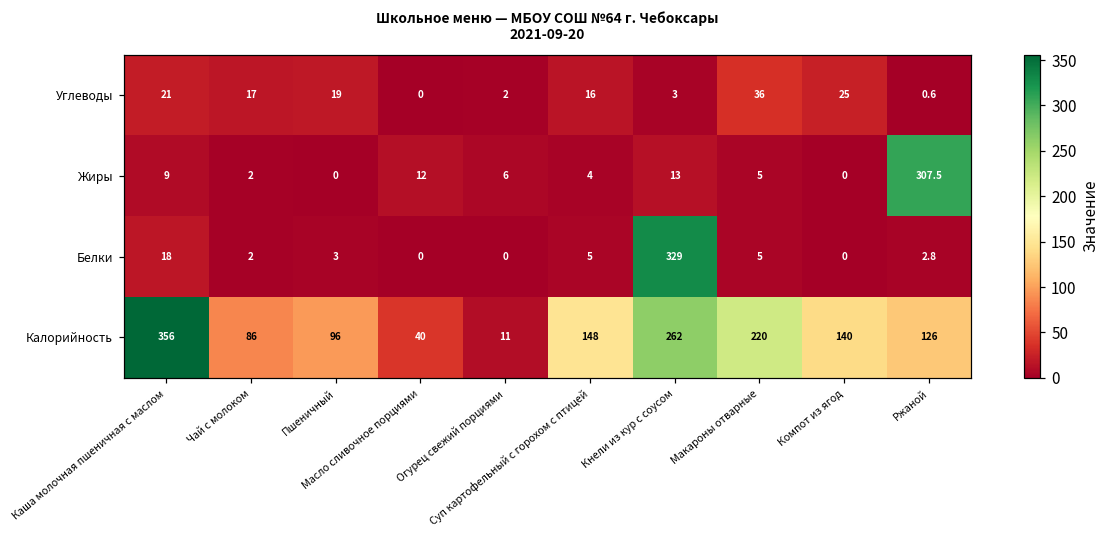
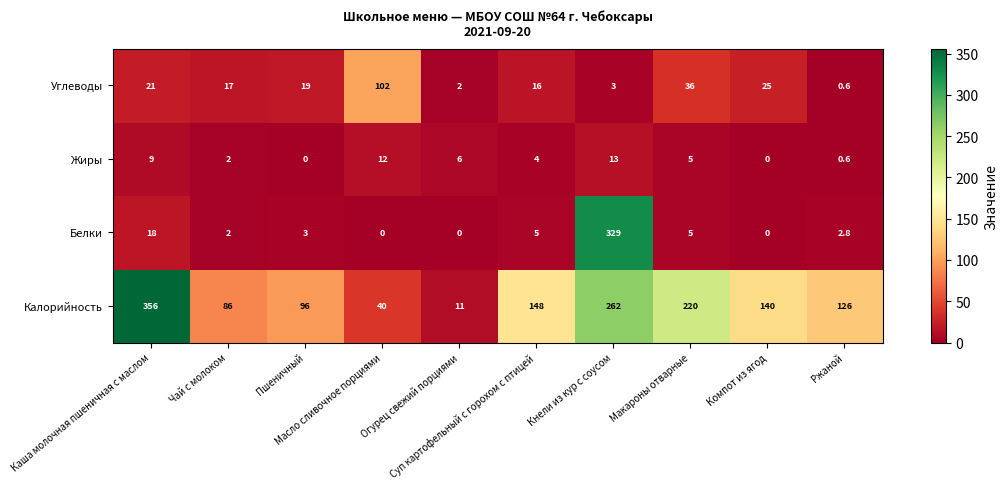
Углеводы, Масло сливочное порциями: 0 -> 102
Жиры, Ржаной: 307.5 -> 0.6
